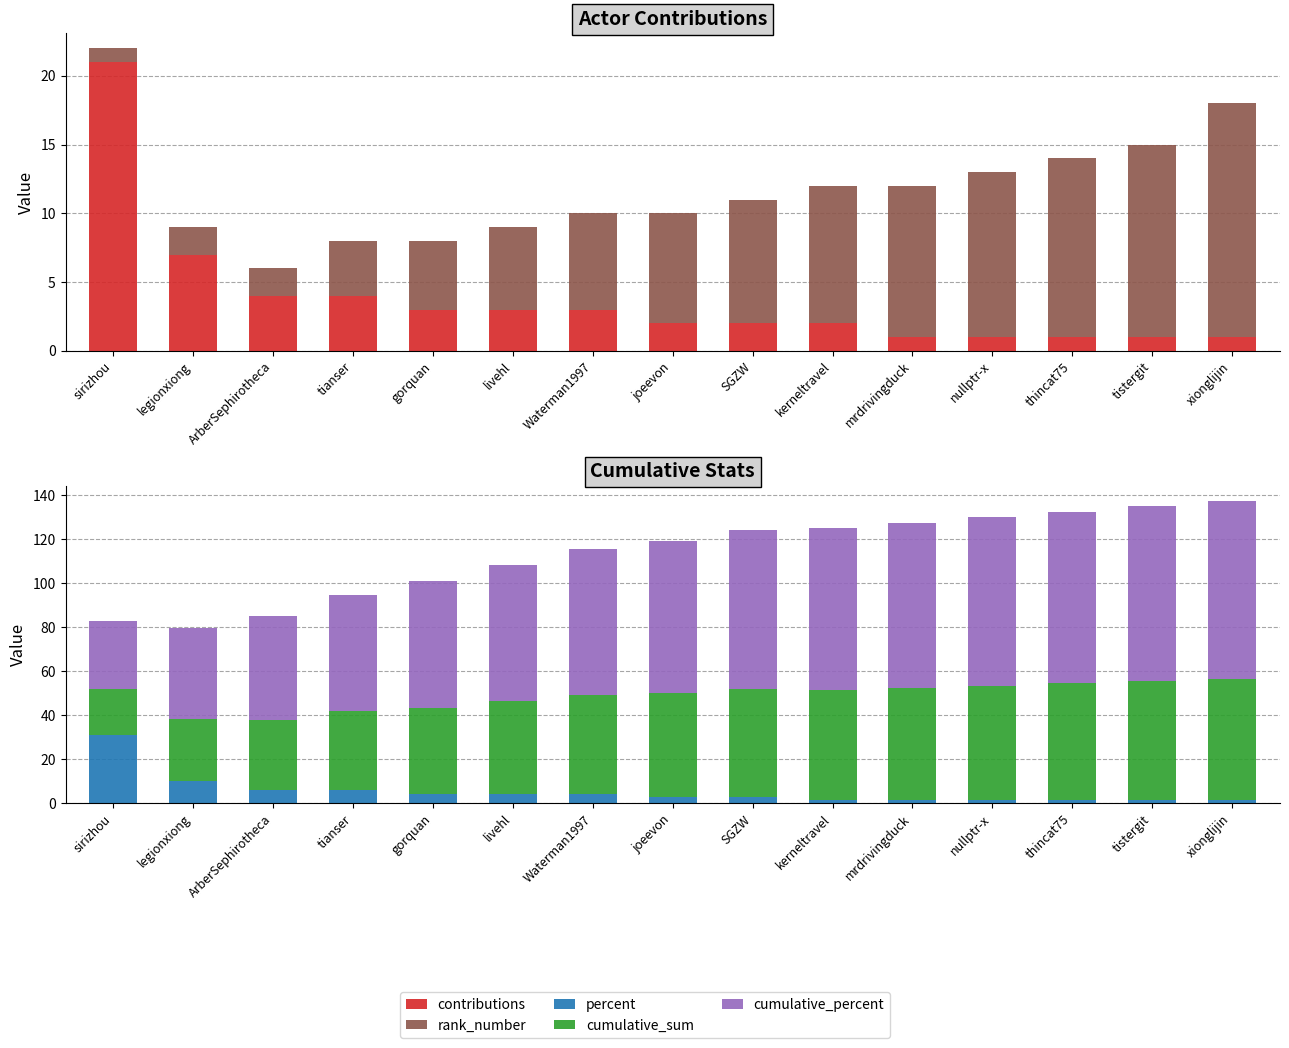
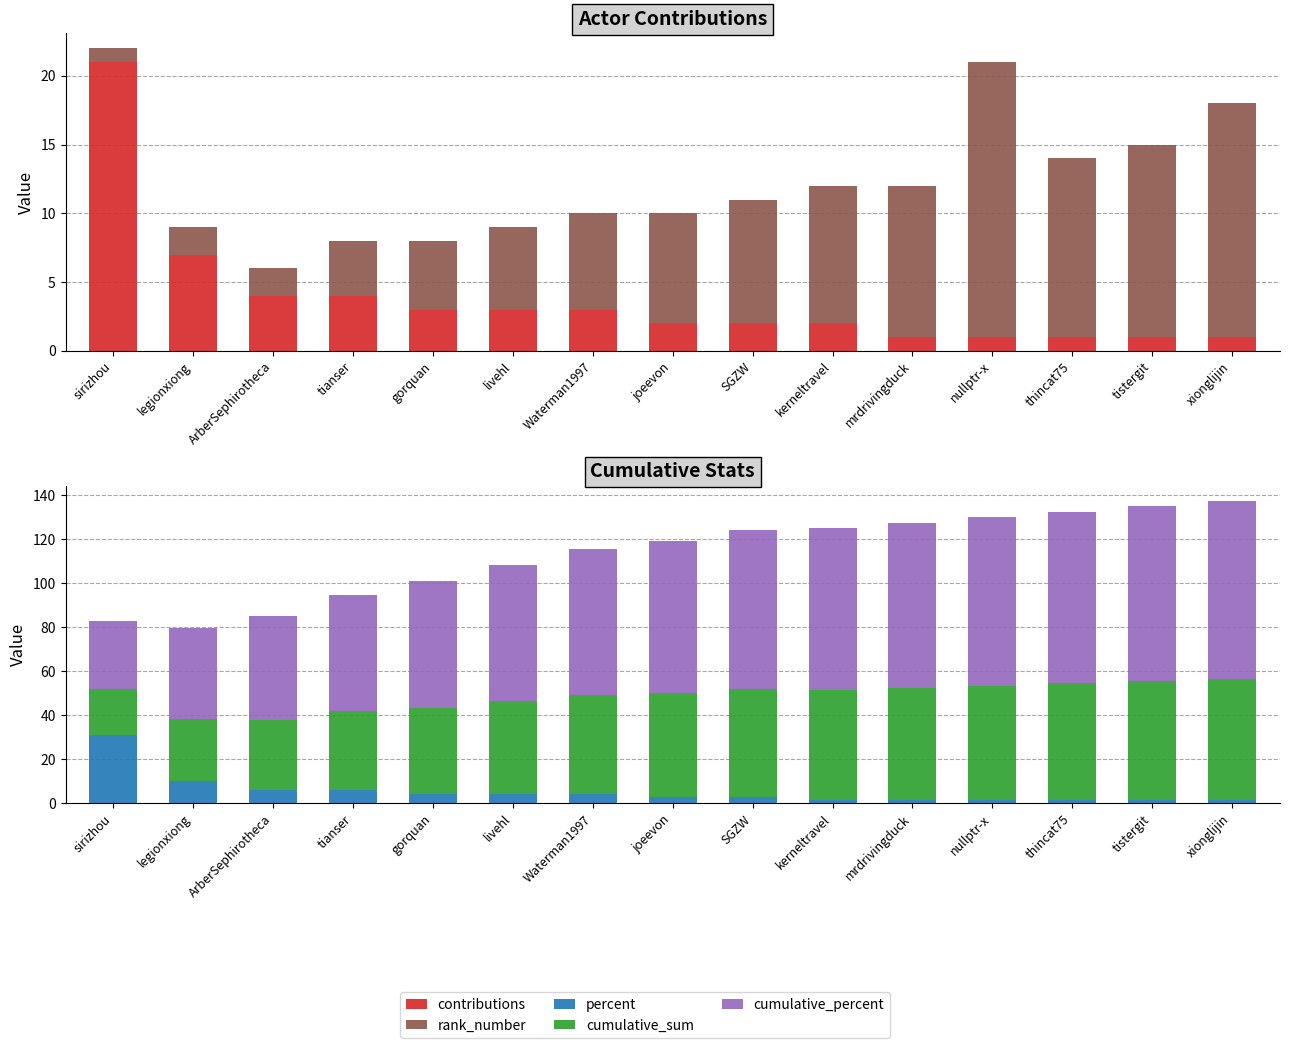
Actor Contributions, rank_number, nullptr-x: 12 -> 20
